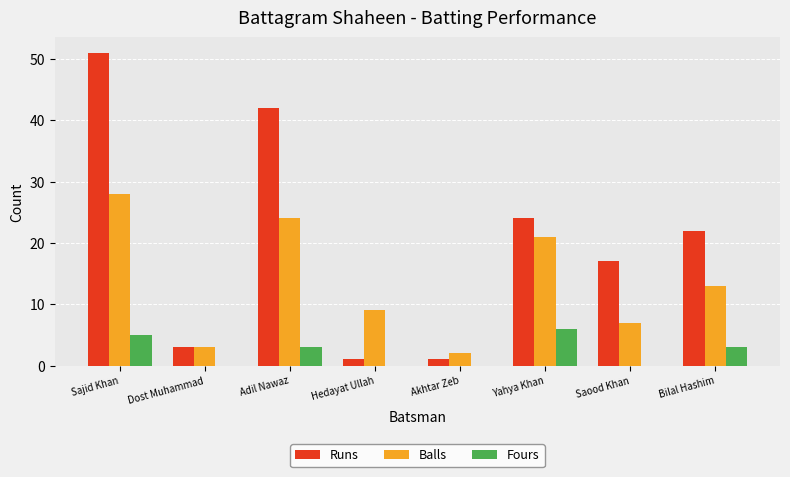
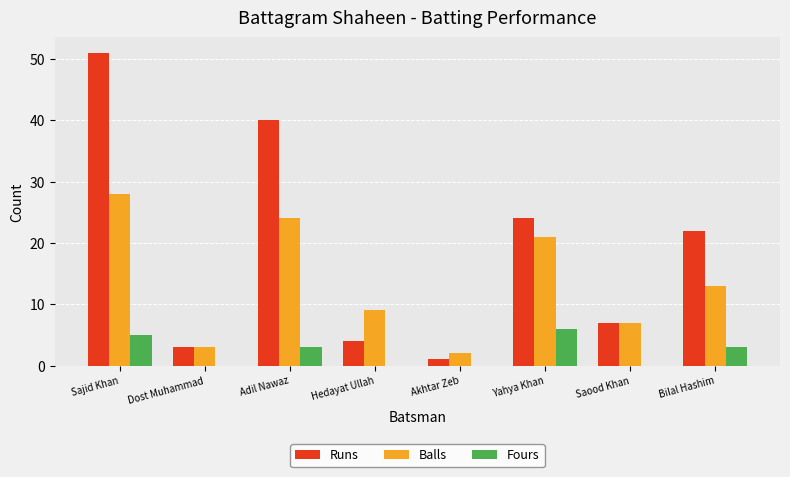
Runs, Adil Nawaz: 42 -> 40
Runs, Hedayat Ullah: 1 -> 4
Runs, Saood Khan: 17 -> 7
